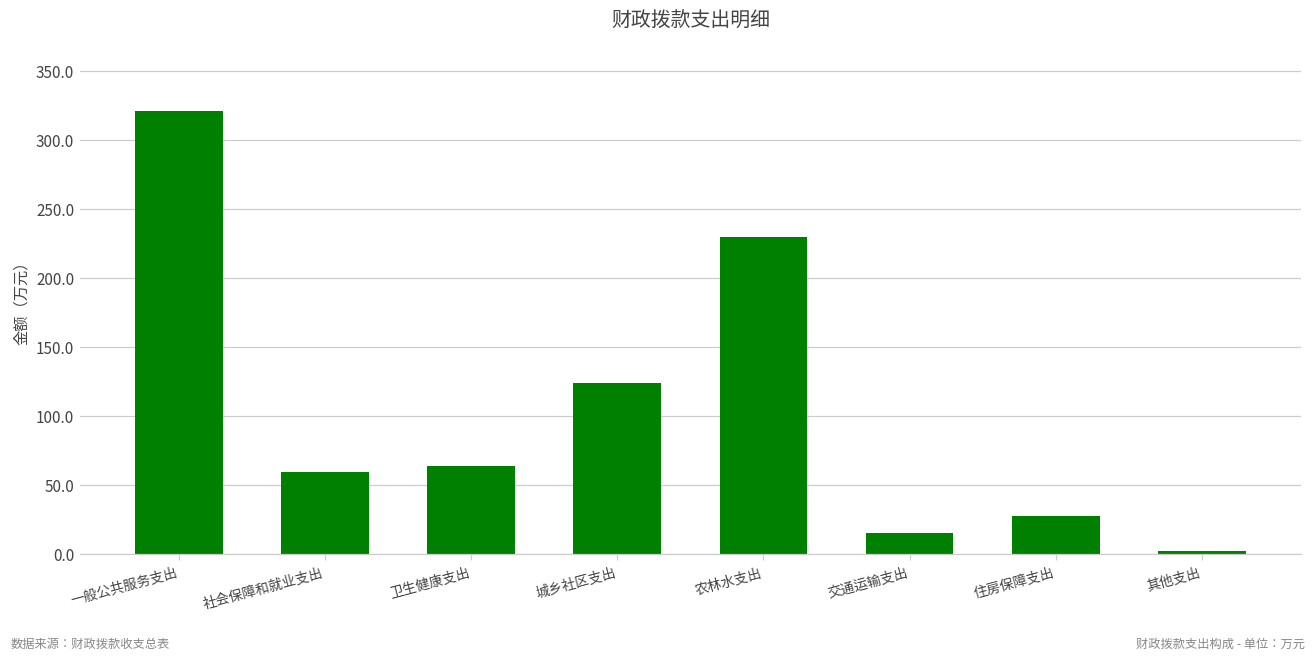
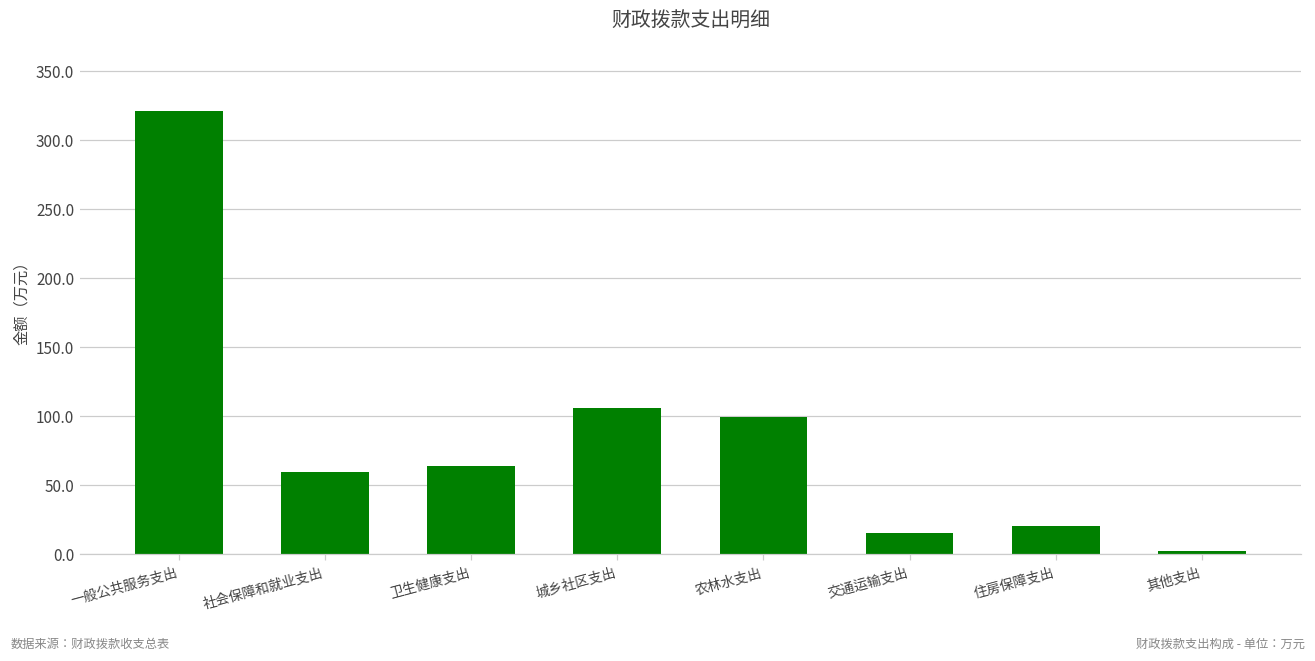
城乡社区支出: 124 -> 106
农林水支出: 230 -> 99
住房保障支出: 27 -> 20
